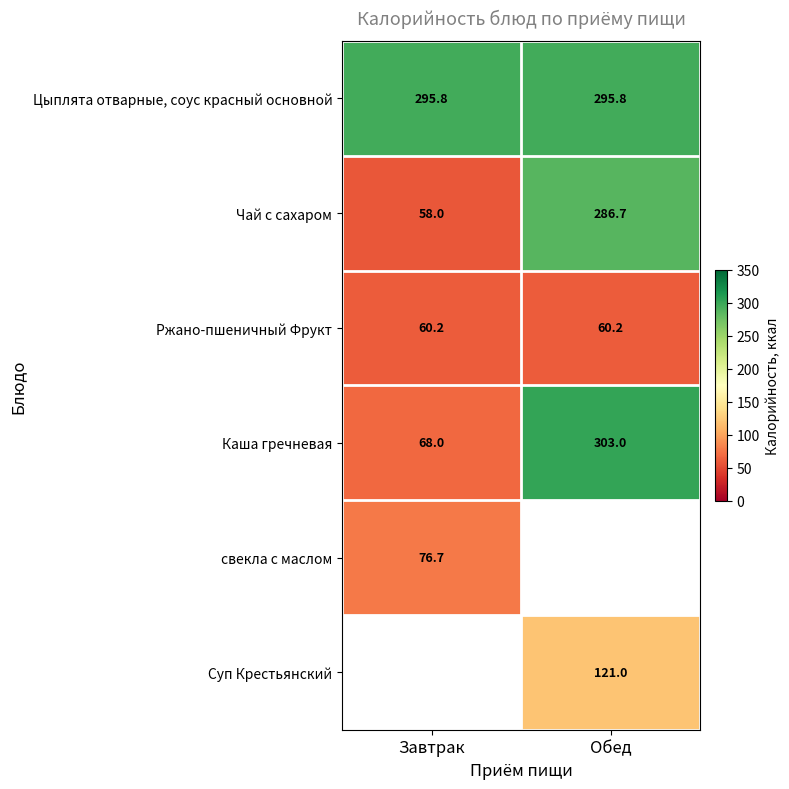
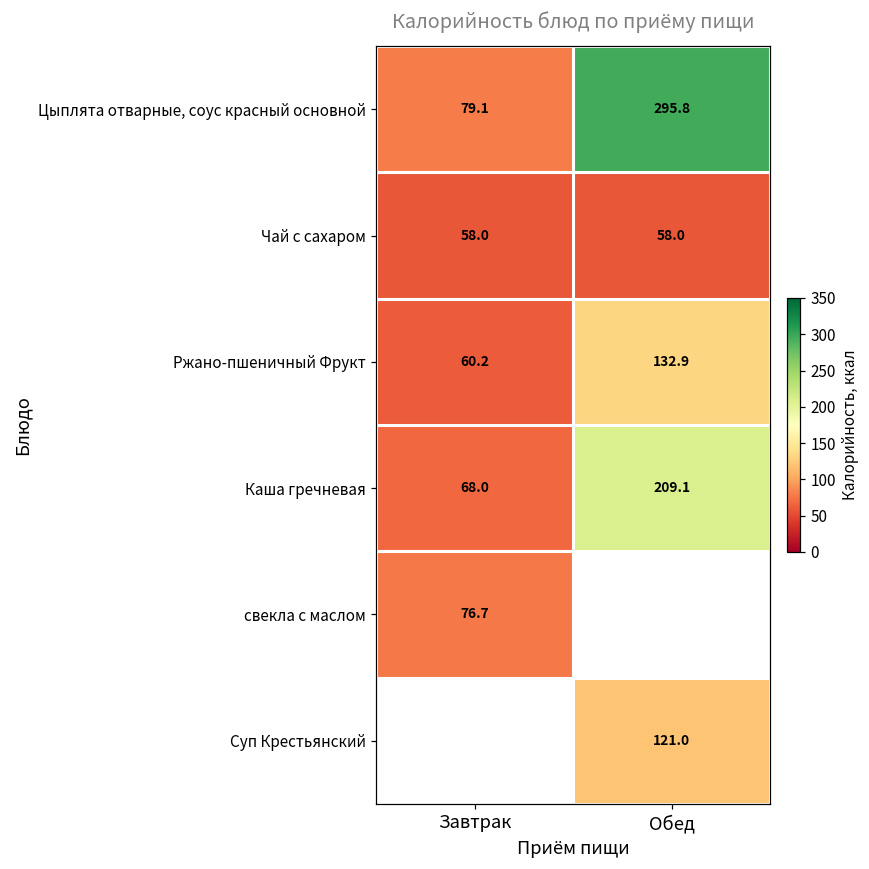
Цыплята отварные, соус красный основной, Завтрак: 295.8 -> 79.1
Чай с сахаром, Обед: 286.7 -> 58.0
Ржано-пшеничный Фрукт, Обед: 60.2 -> 132.9
Каша гречневая, Обед: 303.0 -> 209.1
